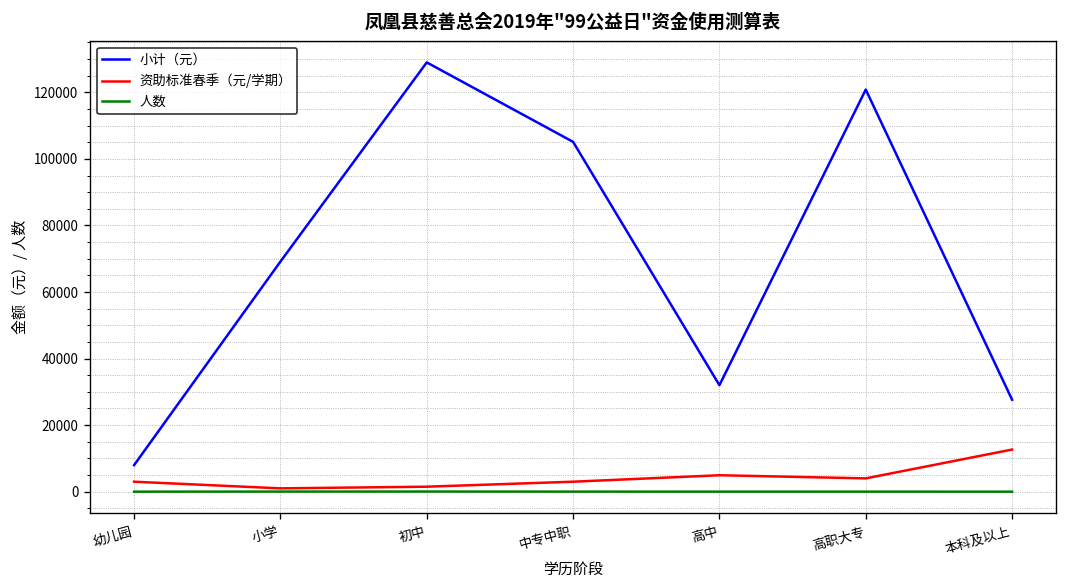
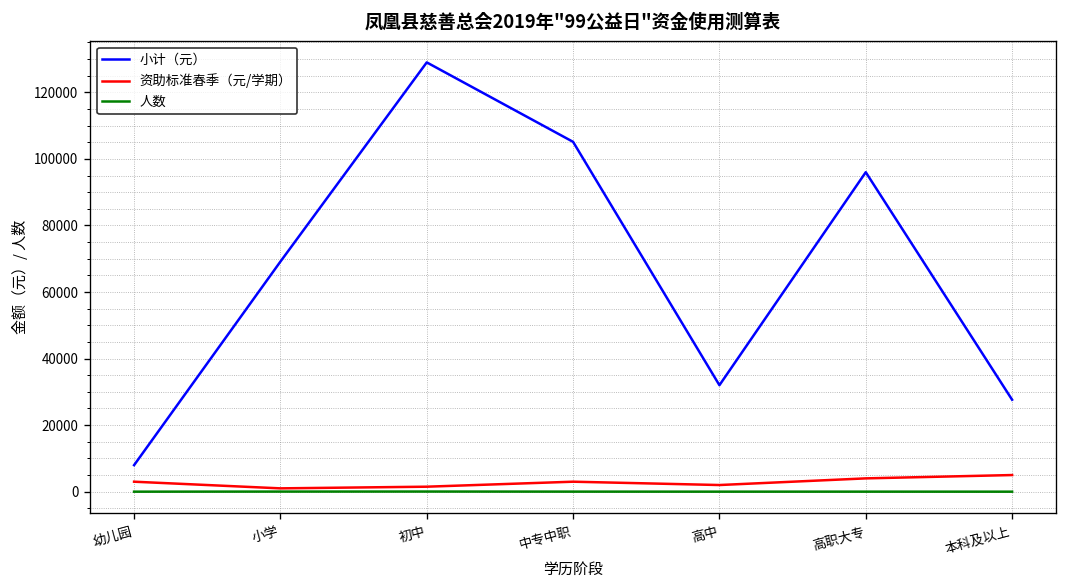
资助标准春季（元/学期）, 高中: 5000 -> 2000
小计（元）, 高职大专: 121000 -> 96000
资助标准春季（元/学期）, 本科及以上: 13000 -> 5000
